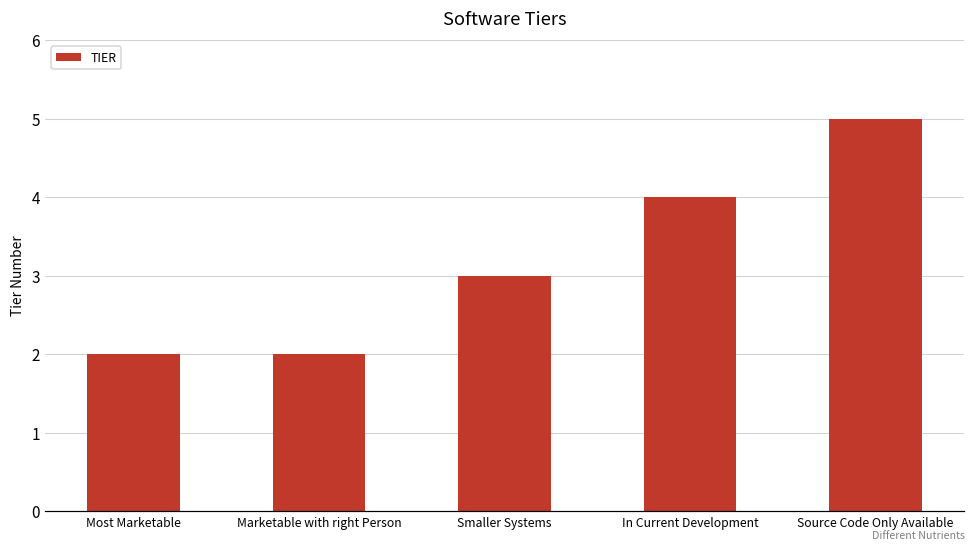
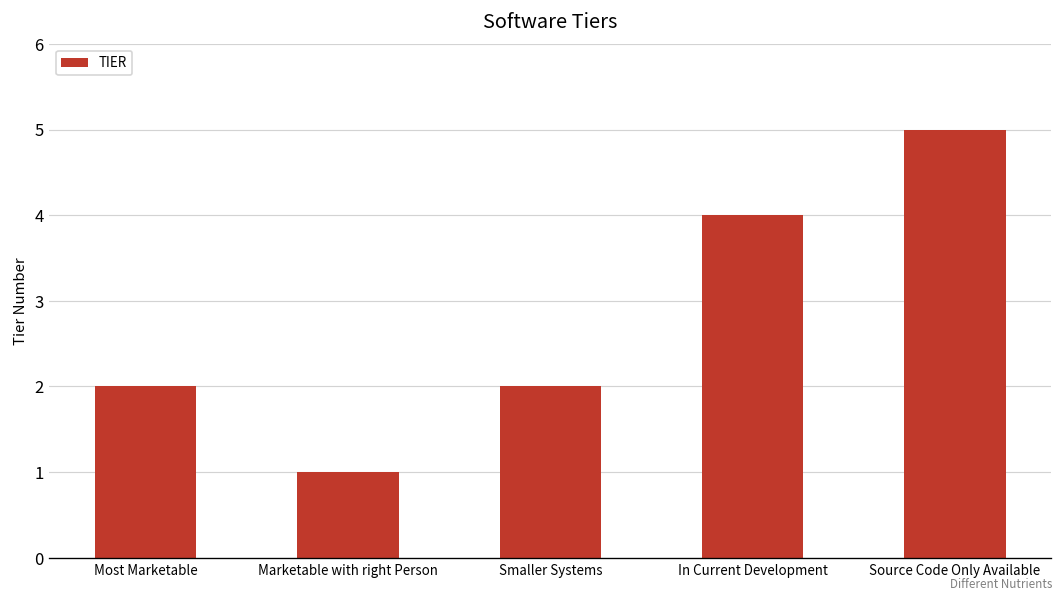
Marketable with right Person: 2 -> 1
Smaller Systems: 3 -> 2
